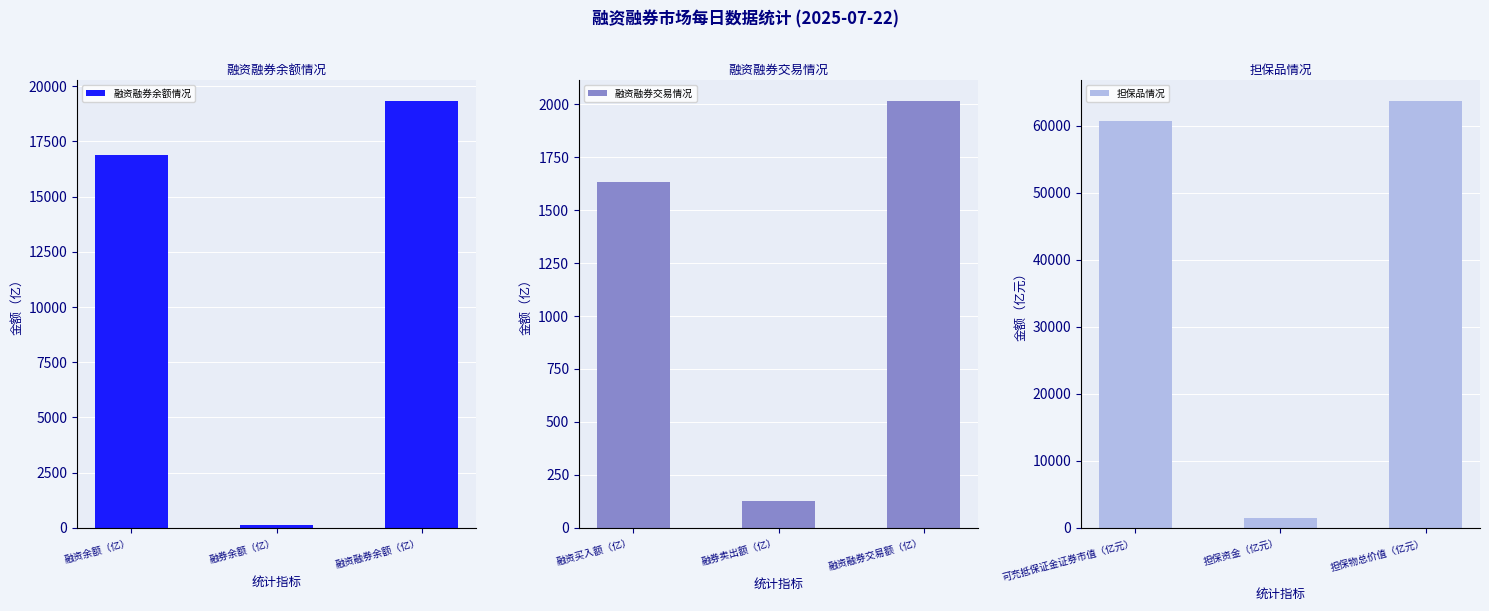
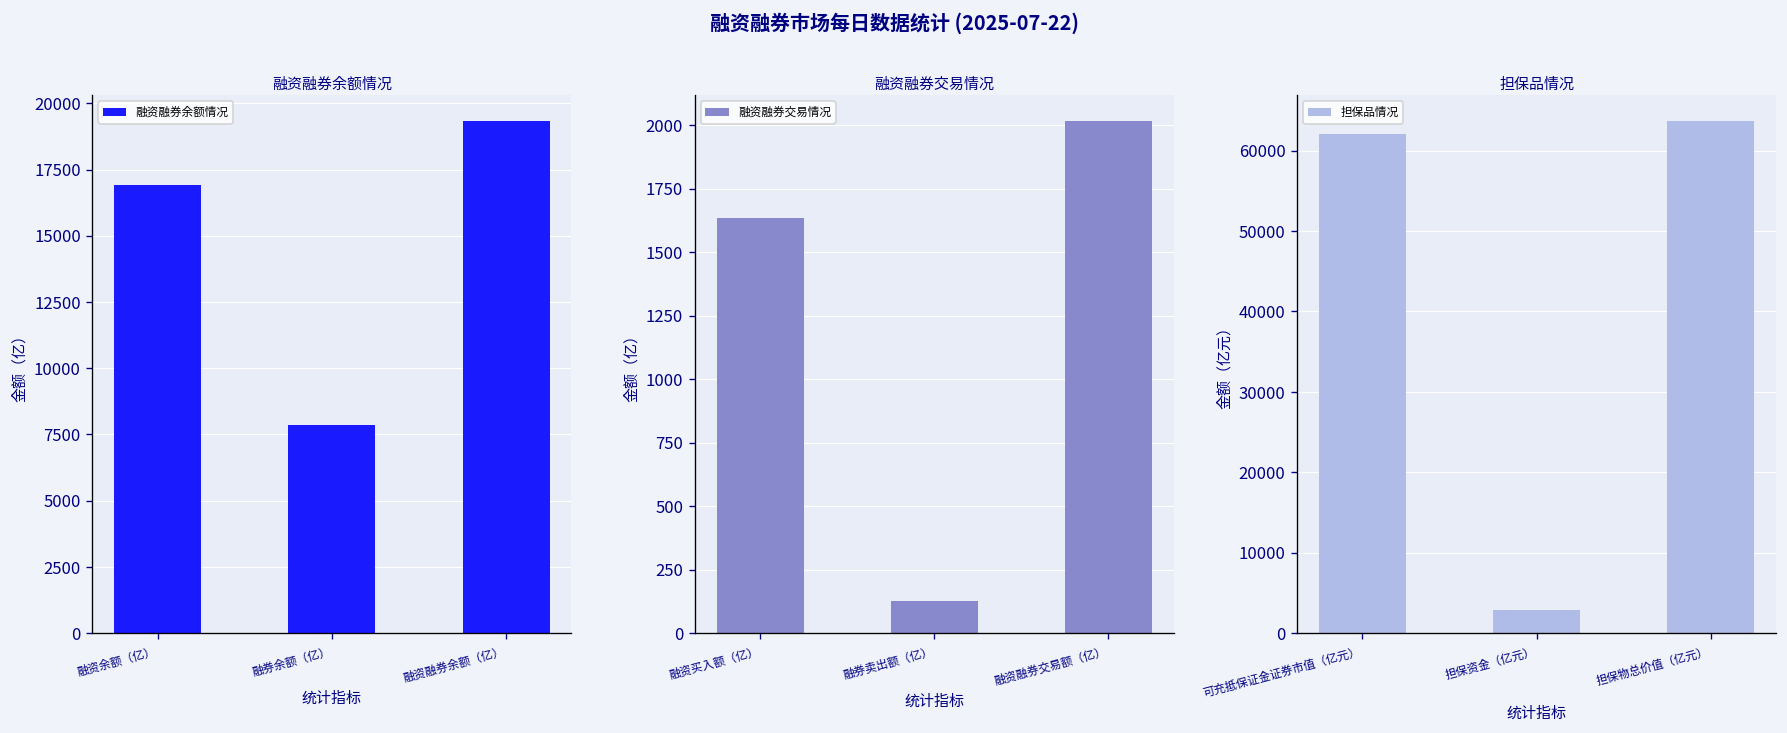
融资融券余额情况, 融券余额（亿）: 100 -> 7900
担保品情况, 可充抵保证金证券市值（亿元）: 61000 -> 62000
担保品情况, 担保资金（亿元）: 1000 -> 3000
